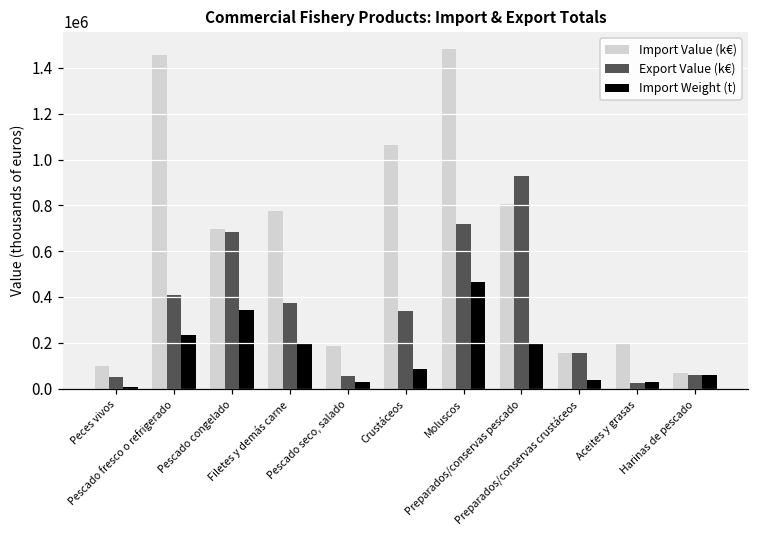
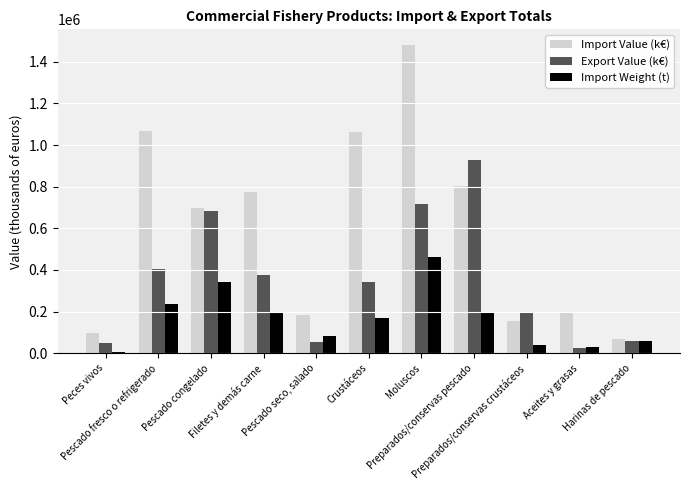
Import Value (k€), Pescado fresco o refrigerado: 1460000 -> 1070000
Import Weight (t), Pescado seco, salado: 30000 -> 80000
Import Weight (t), Crustáceos: 90000 -> 170000
Export Value (k€), Preparados/conservas crustáceos: 150000 -> 200000
